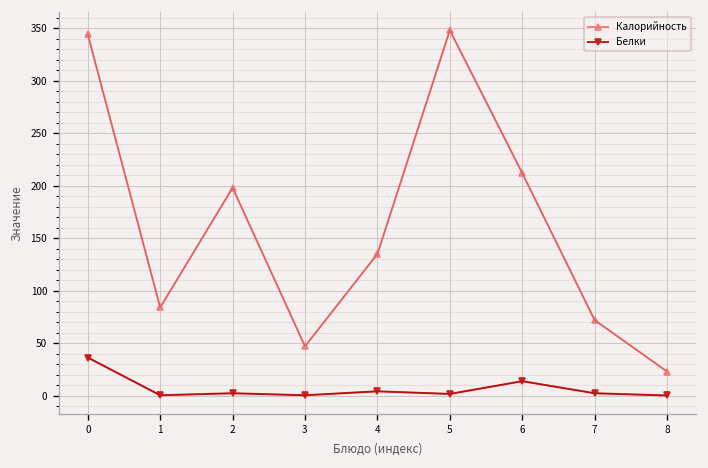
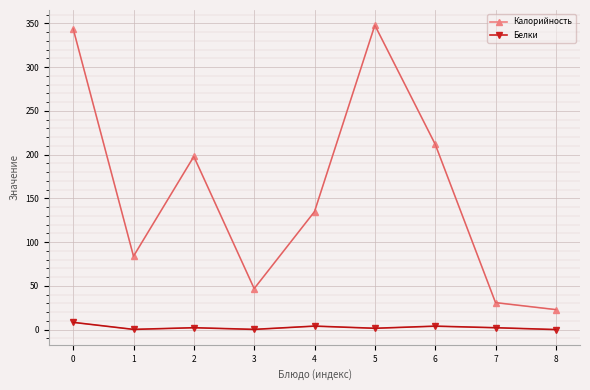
Белки, 0: 40 -> 10
Белки, 6: 10 -> 0
Калорийность, 7: 70 -> 30
